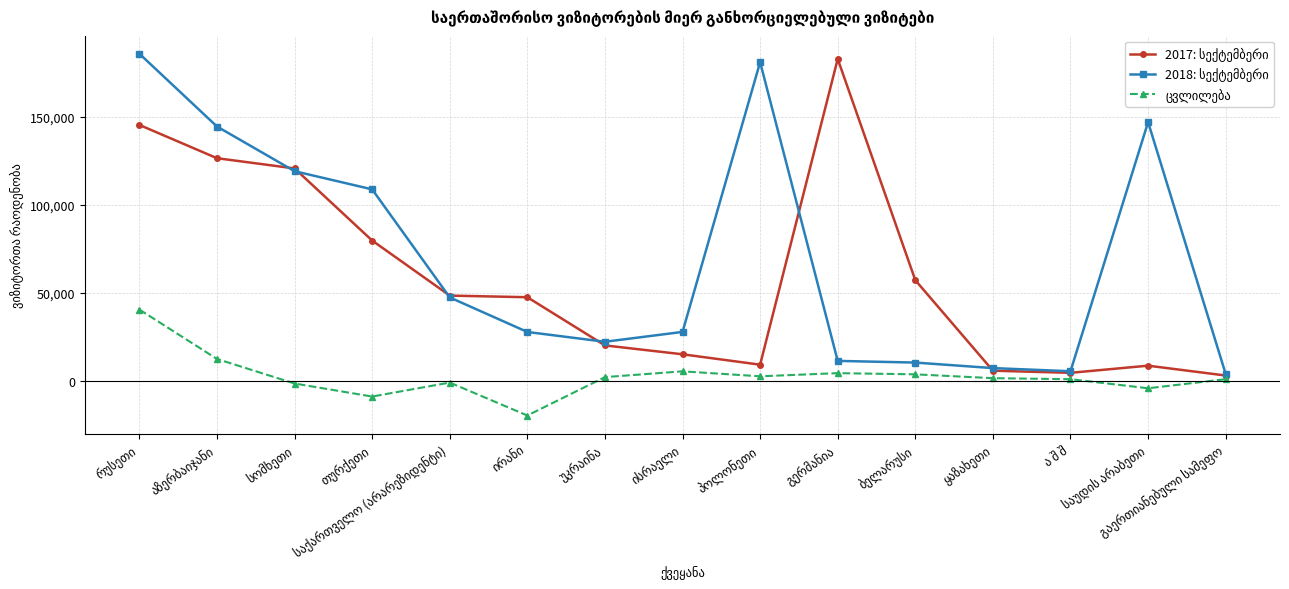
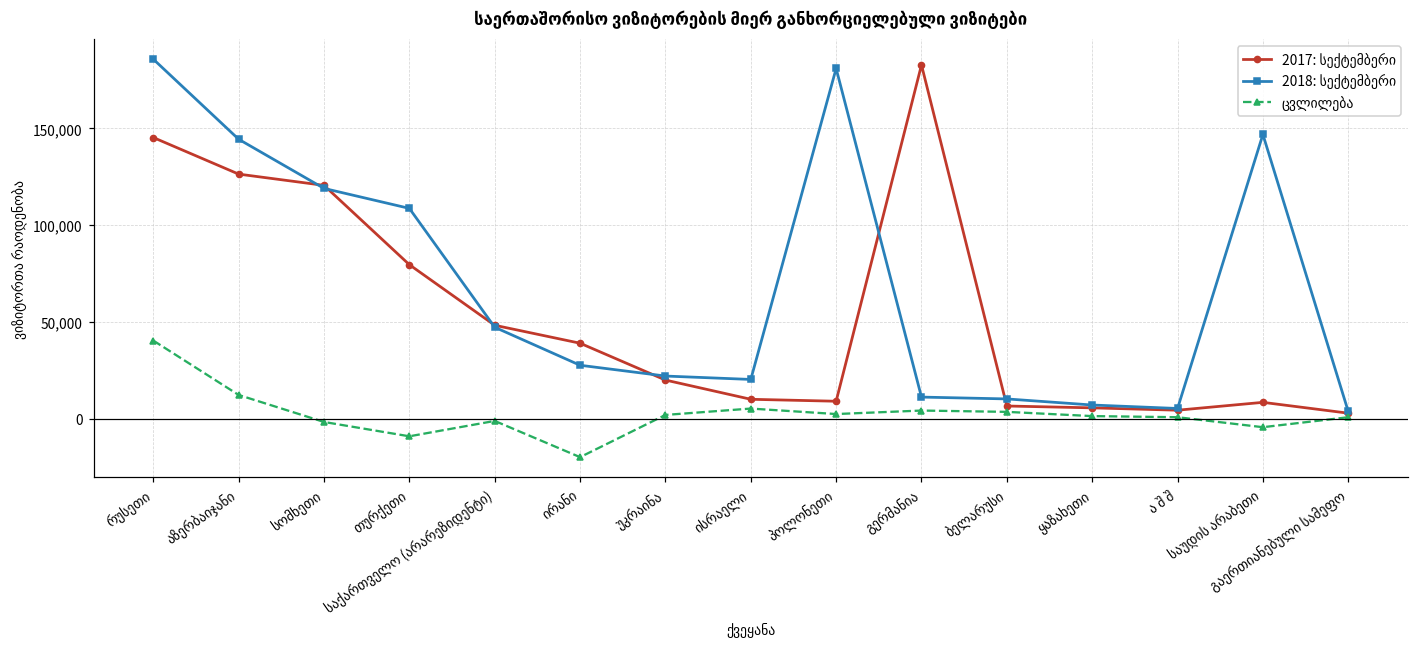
2017: სექტემბერი, ირანი: 47,000 -> 39,000
2017: სექტემბერი, ისრაელი: 15,000 -> 10,000
2018: სექტემბერი, ისრაელი: 28,000 -> 20,000
2017: სექტემბერი, ბელარუსი: 57,000 -> 7,000
